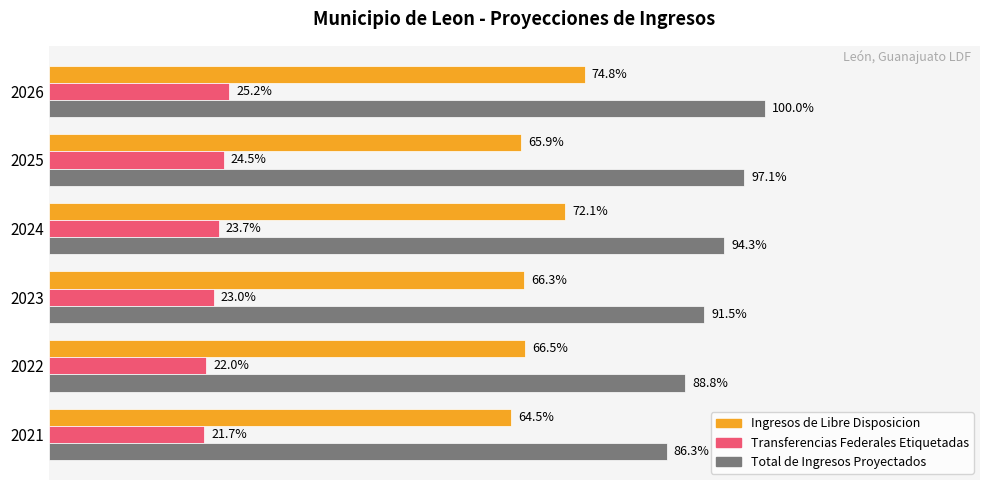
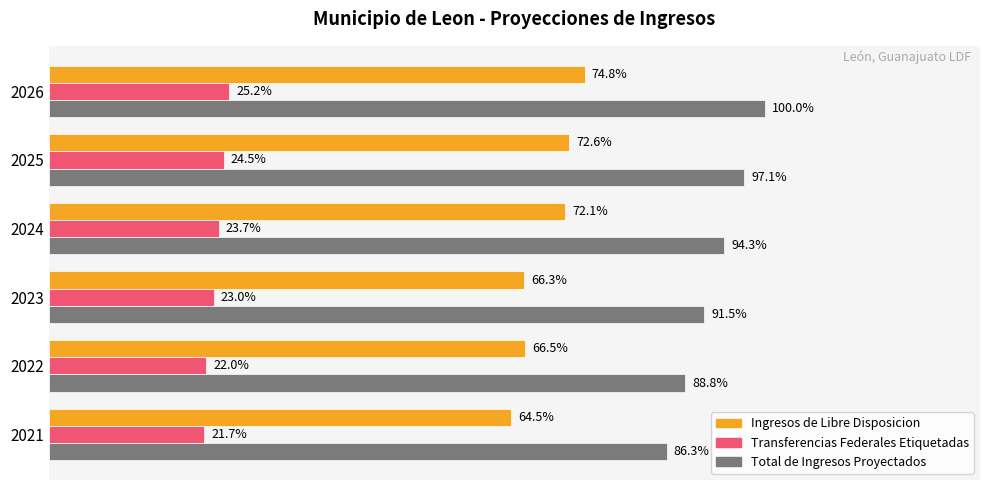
Ingresos de Libre Disposicion, 2025: 65.9% -> 72.6%
